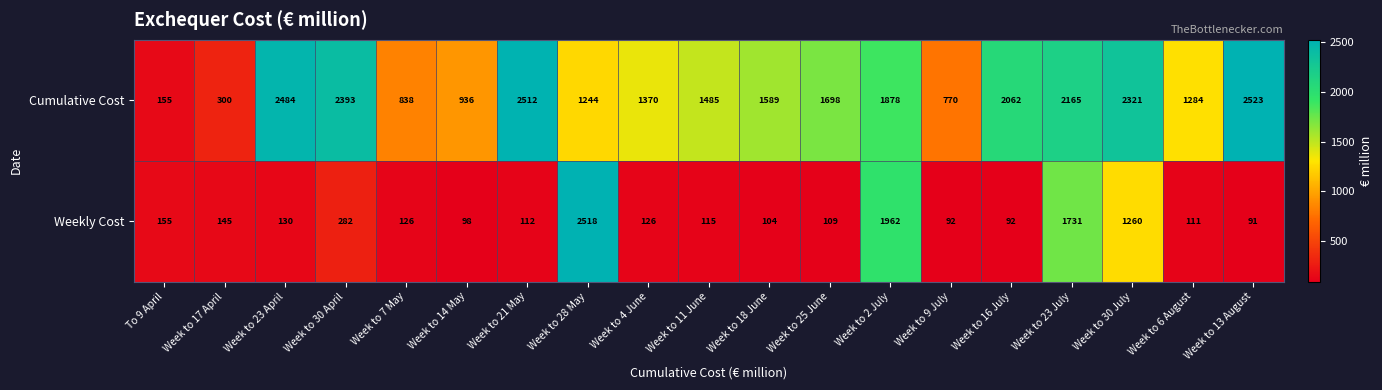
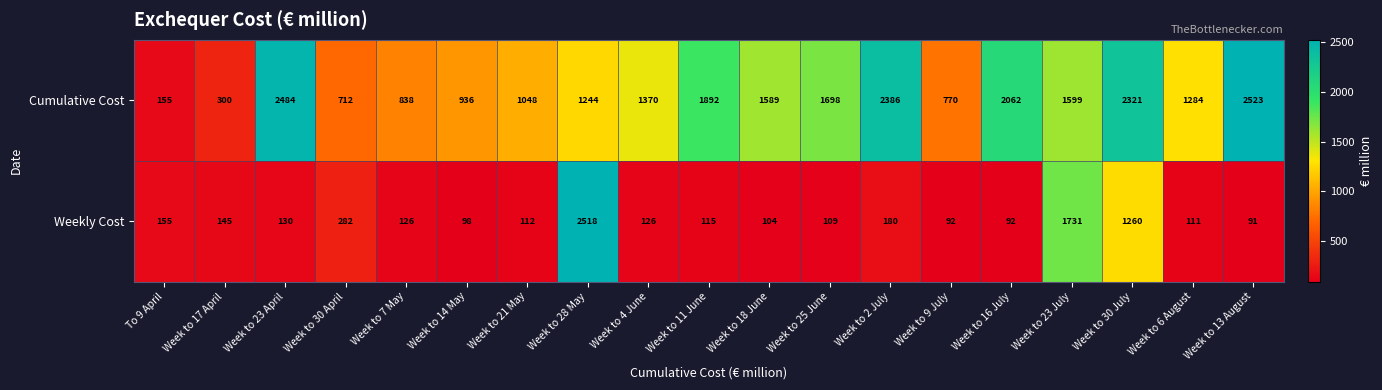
Cumulative Cost, Week to 30 April: 2393 -> 712
Cumulative Cost, Week to 21 May: 2512 -> 1048
Cumulative Cost, Week to 11 June: 1485 -> 1892
Cumulative Cost, Week to 2 July: 1878 -> 2386
Cumulative Cost, Week to 23 July: 2165 -> 1599
Weekly Cost, Week to 2 July: 1962 -> 180
